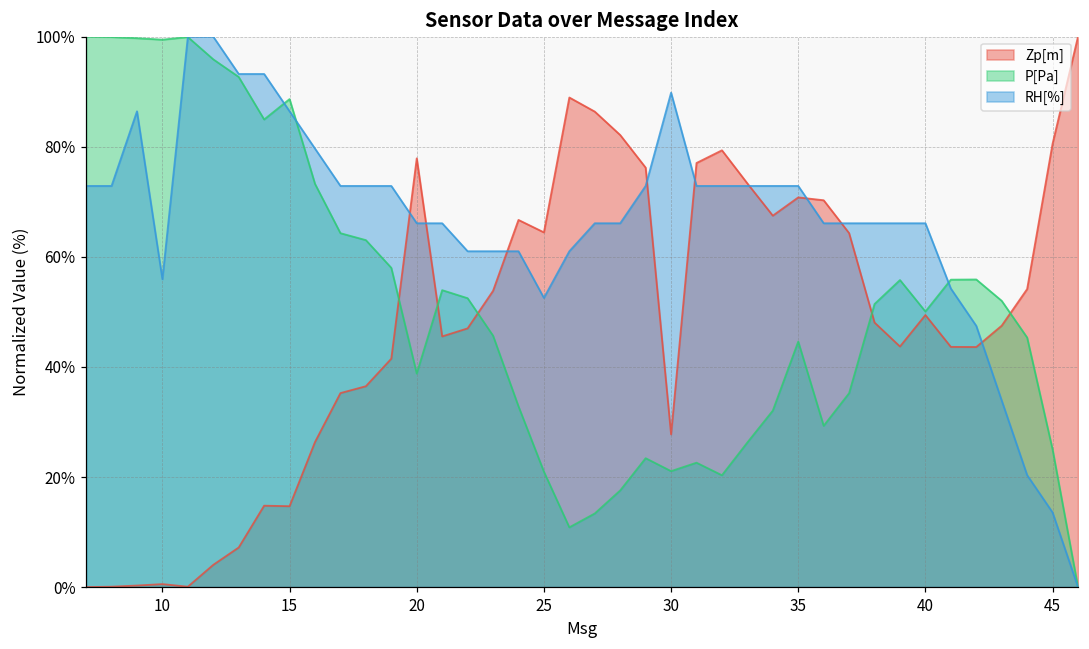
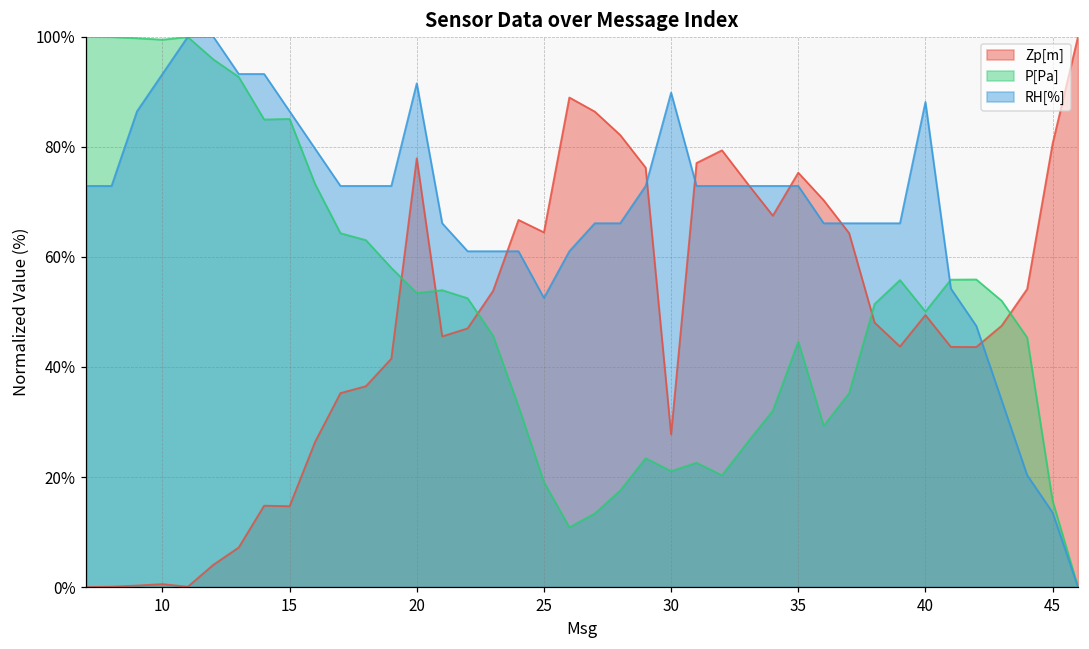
RH[%], 10: 56% -> 93%
P[Pa], 15: 89% -> 85%
P[Pa], 20: 39% -> 53%
RH[%], 20: 66% -> 92%
P[Pa], 25: 21% -> 19%
Zp[m], 35: 71% -> 75%
RH[%], 40: 66% -> 88%
P[Pa], 45: 25% -> 16%
